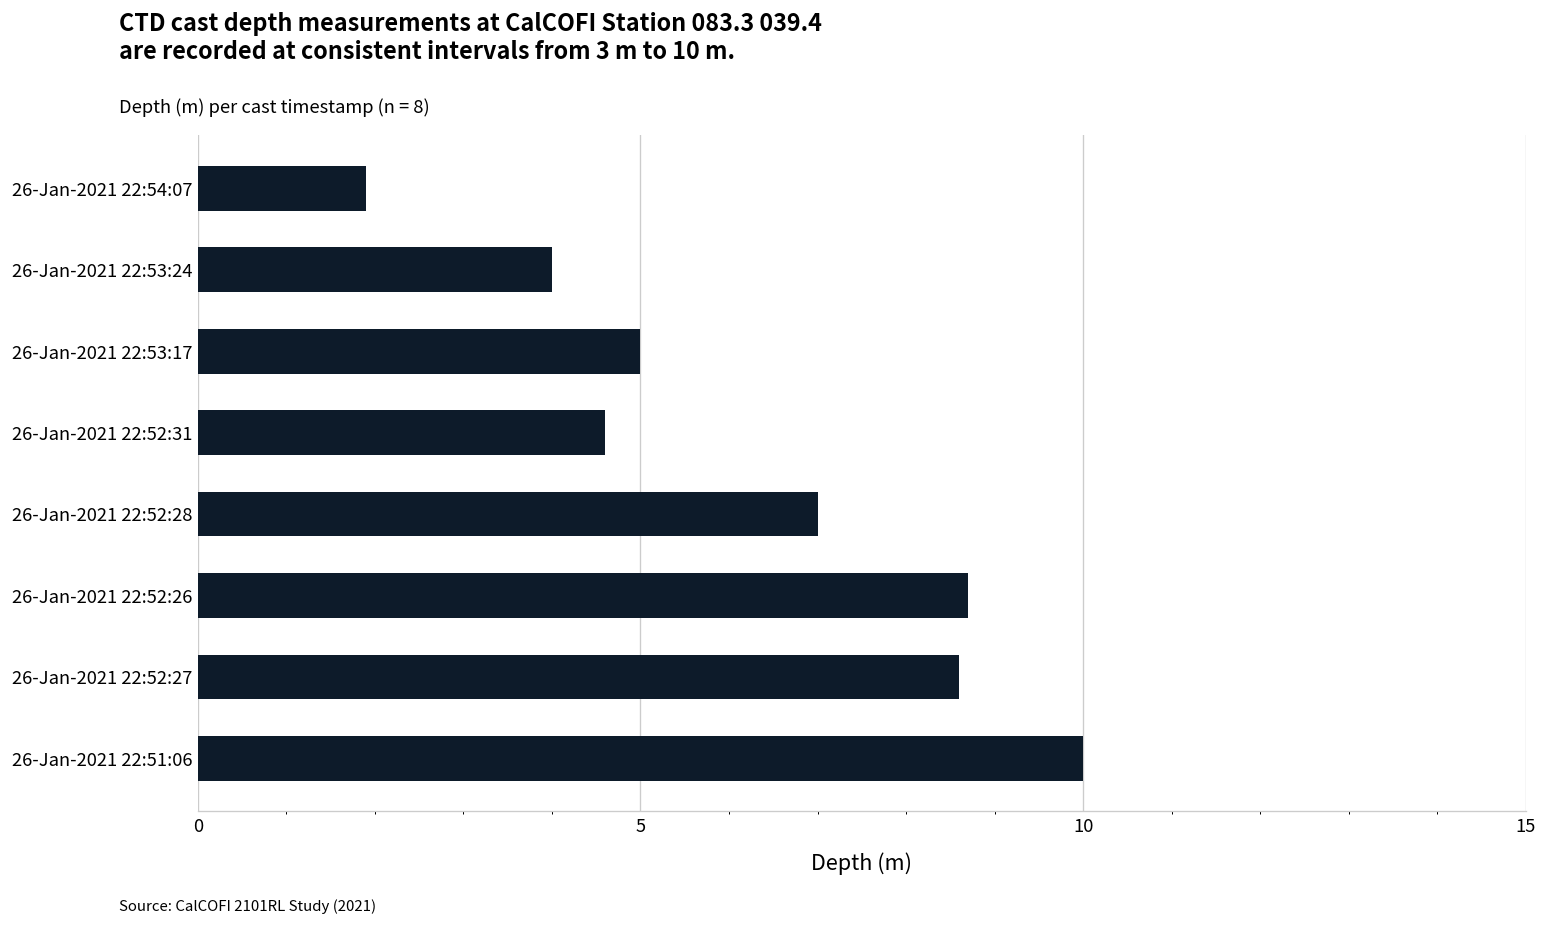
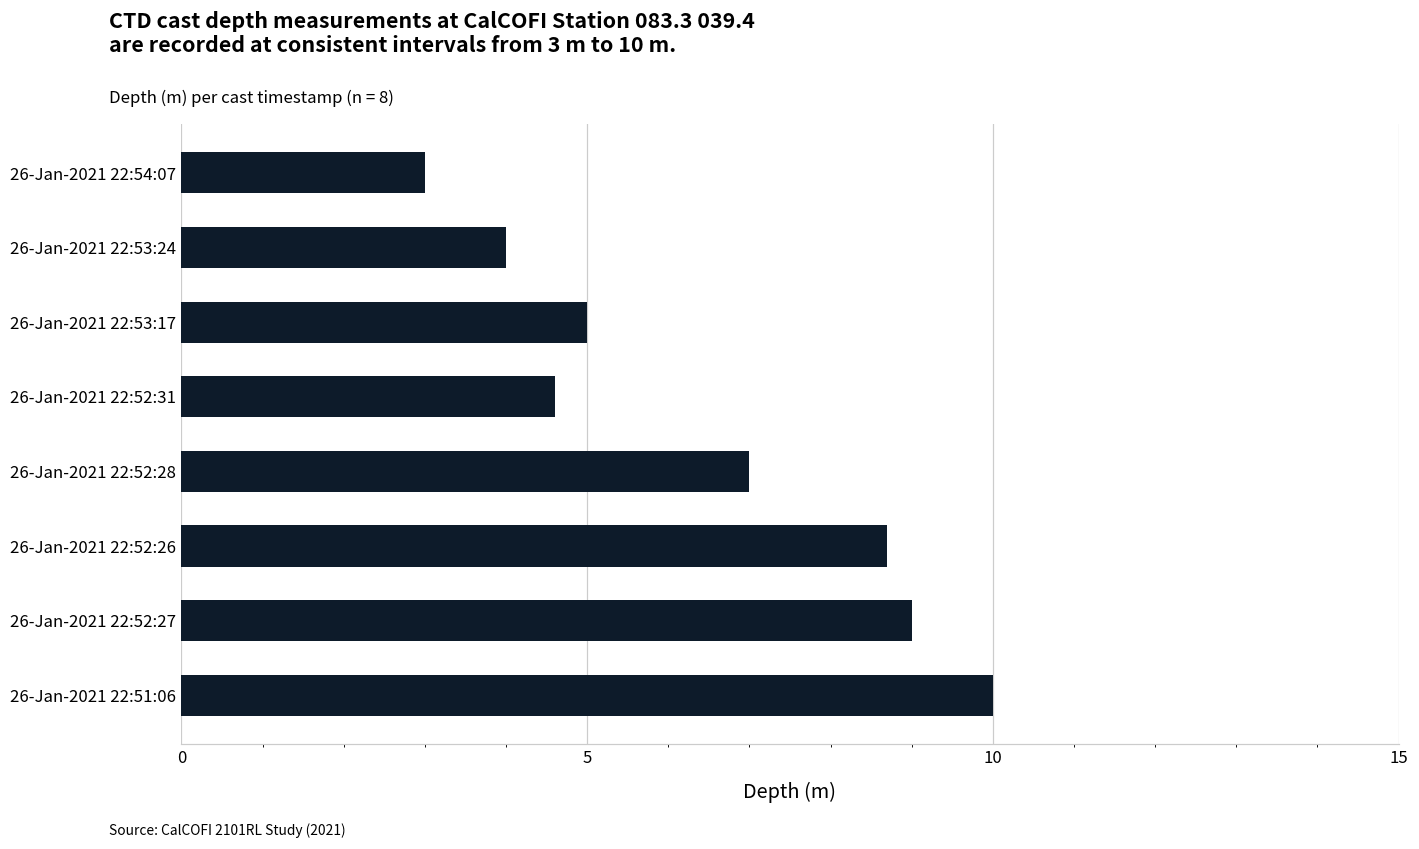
26-Jan-2021 22:54:07: 1.9 -> 3.0
26-Jan-2021 22:52:27: 8.6 -> 9.0
